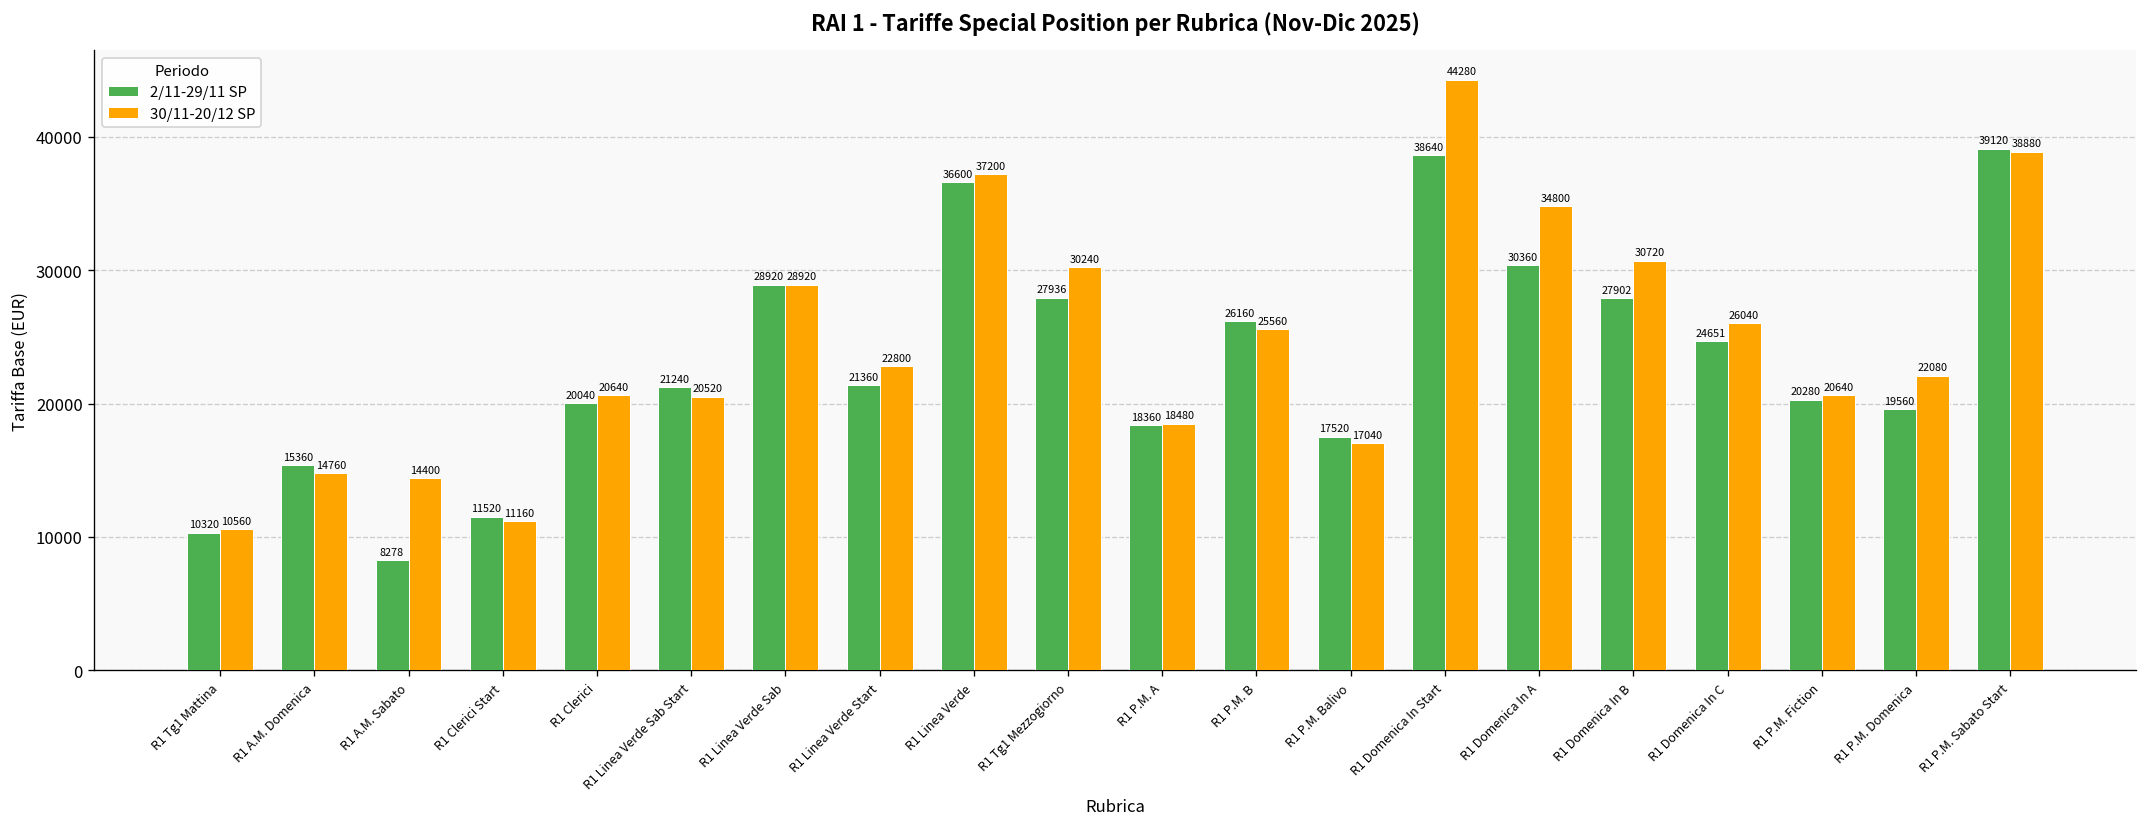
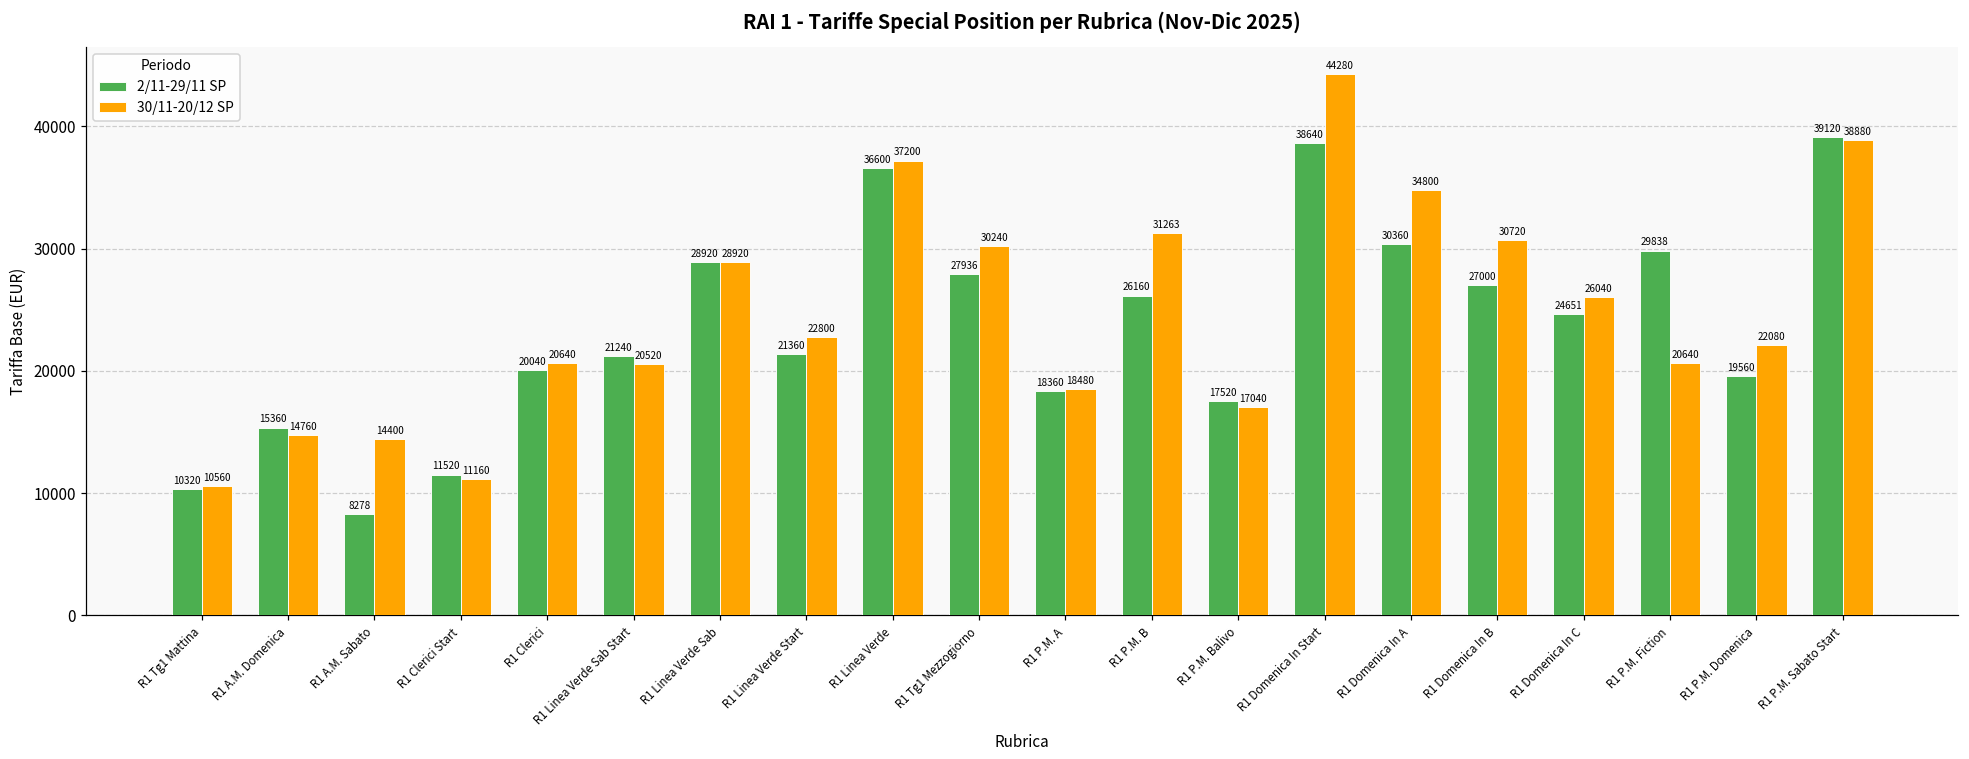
30/11-20/12 SP, R1 P.M. B: 25560 -> 31263
2/11-29/11 SP, R1 Domenica In B: 27902 -> 27000
2/11-29/11 SP, R1 P.M. Fiction: 20280 -> 29838
